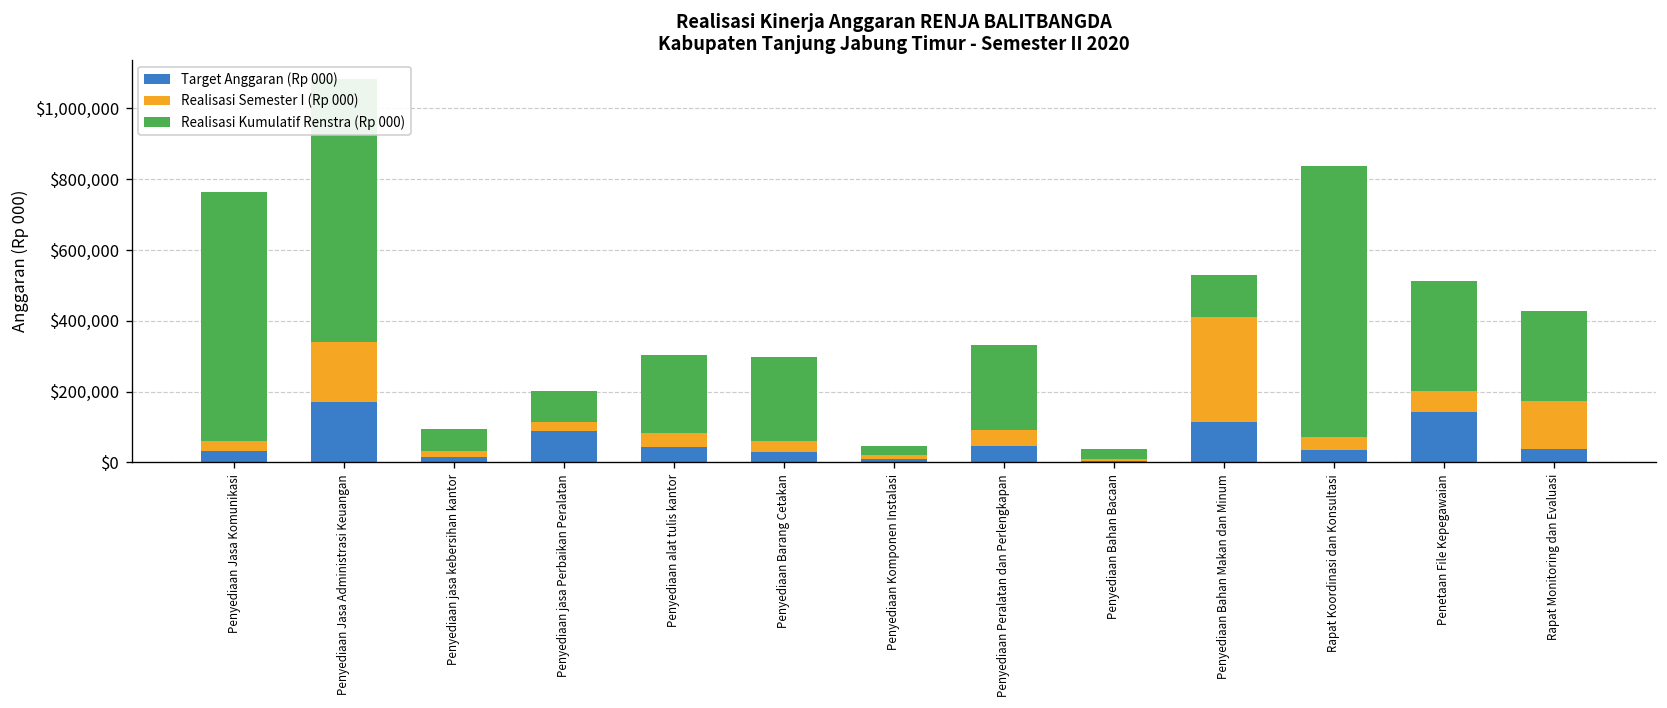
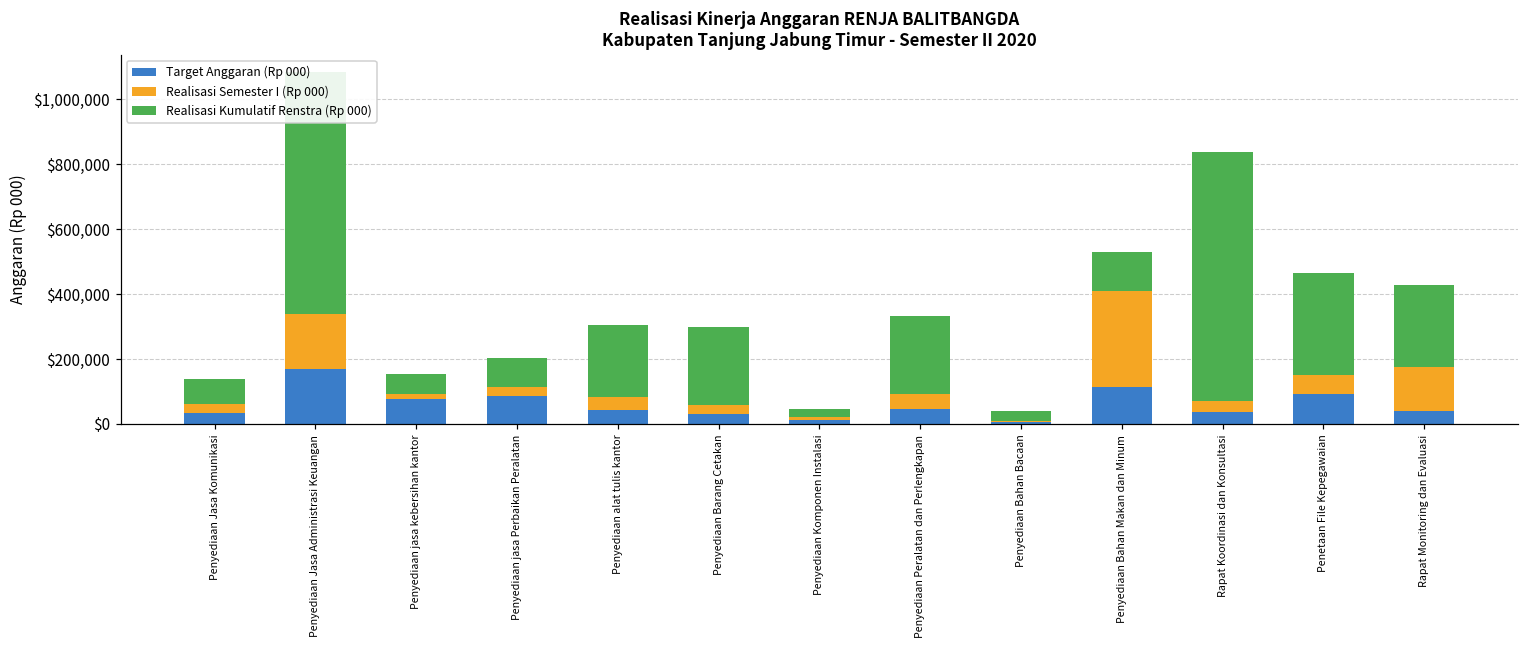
Realisasi Kumulatif Renstra (Rp 000), Penyediaan Jasa Komunikasi: $700,000 -> $80,000
Target Anggaran (Rp 000), Penyediaan jasa kebersihan kantor: $20,000 -> $80,000
Target Anggaran (Rp 000), Penetaan File Kepegawaian: $140,000 -> $90,000
